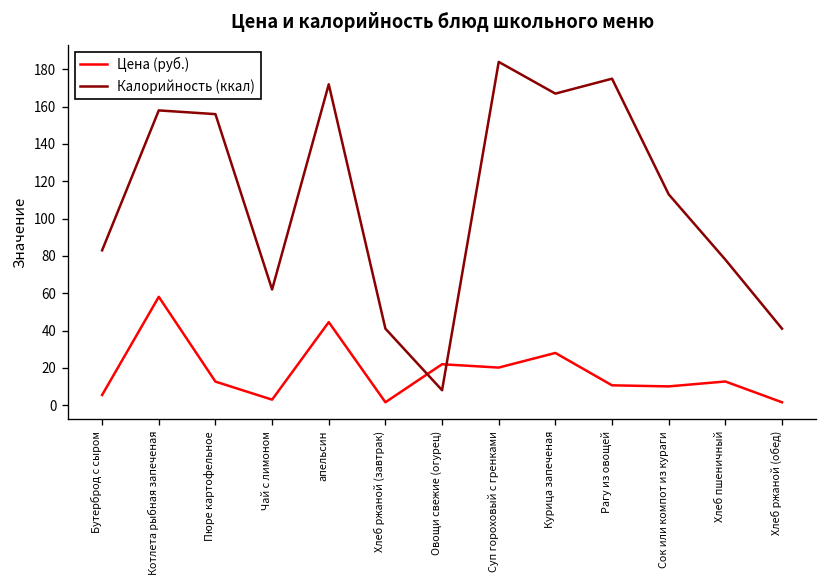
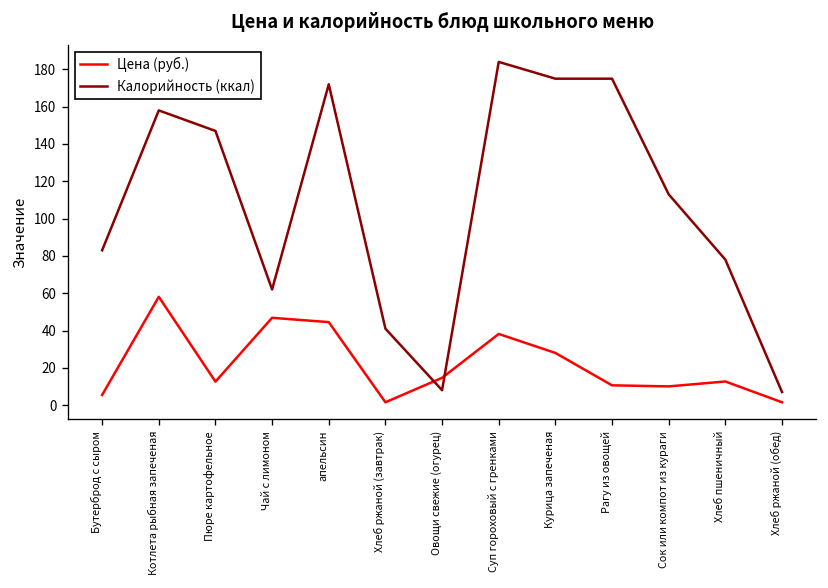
Калорийность (ккал), Пюре картофельное: 156 -> 147
Цена (руб.), Чай с лимоном: 3 -> 47
Цена (руб.), Овощи свежие (огурец): 22 -> 15
Цена (руб.), Суп гороховый с гренками: 20 -> 38
Калорийность (ккал), Курица запеченая: 167 -> 175
Калорийность (ккал), Хлеб ржаной (обед): 41 -> 7
